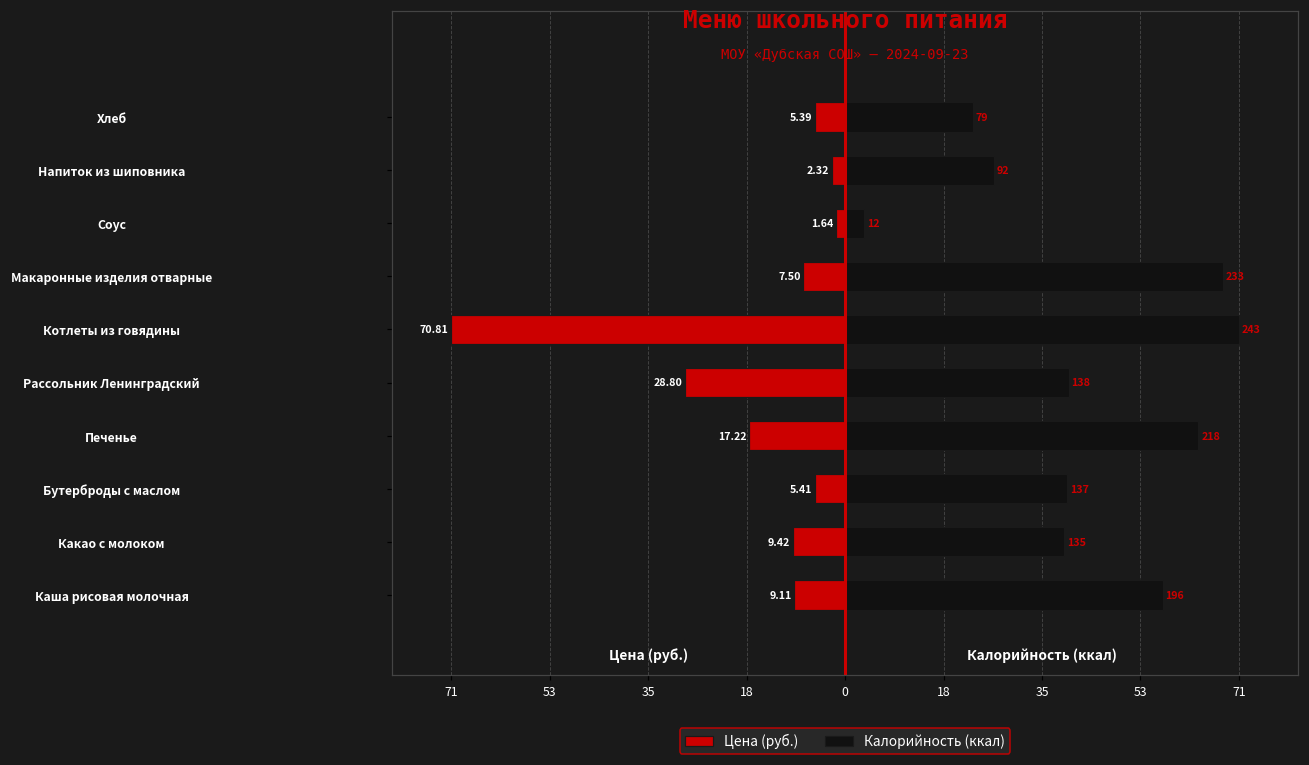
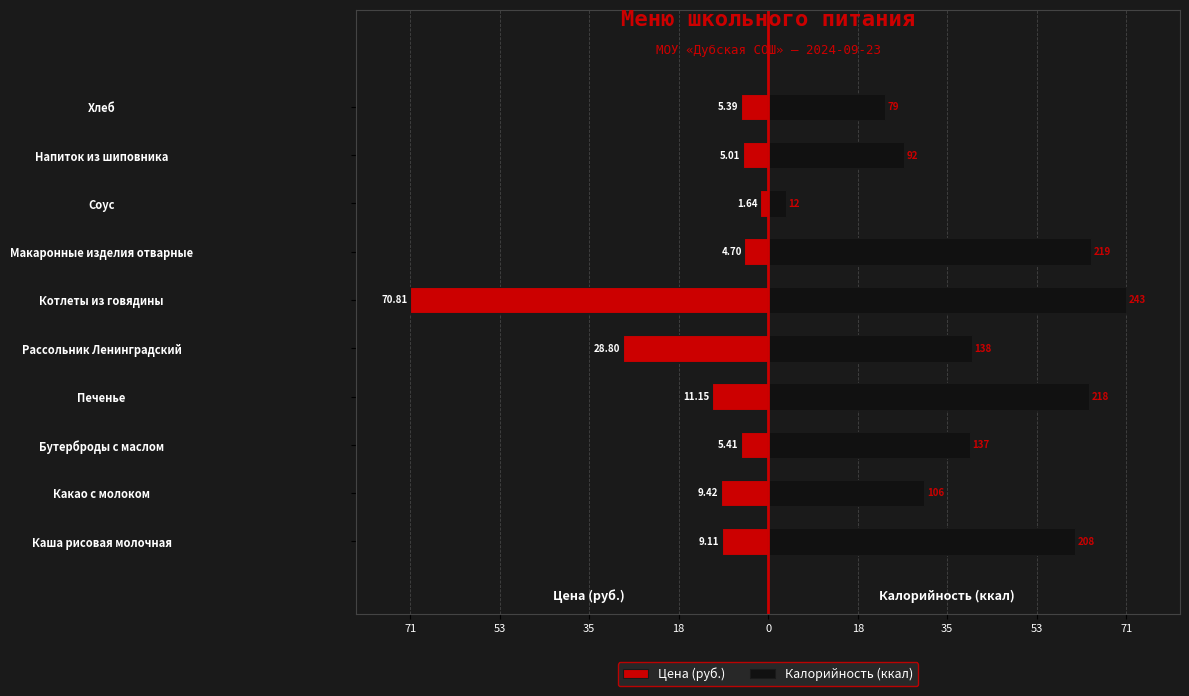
Цена (руб.), Напиток из шиповника: 2.32 -> 5.01
Цена (руб.), Макаронные изделия отварные: 7.50 -> 4.70
Калорийность (ккал), Макаронные изделия отварные: 233 -> 219
Цена (руб.), Печенье: 17.22 -> 11.15
Калорийность (ккал), Какао с молоком: 135 -> 106
Калорийность (ккал), Каша рисовая молочная: 196 -> 208
